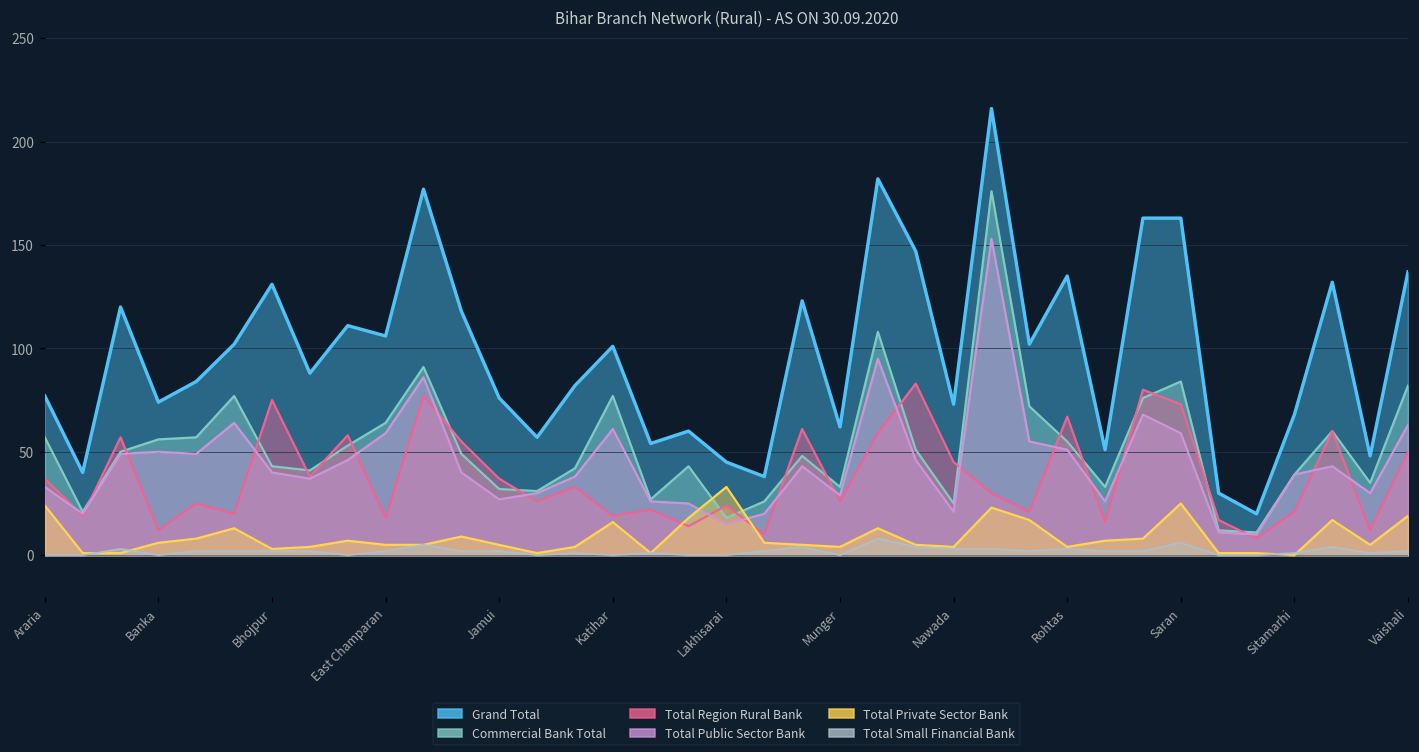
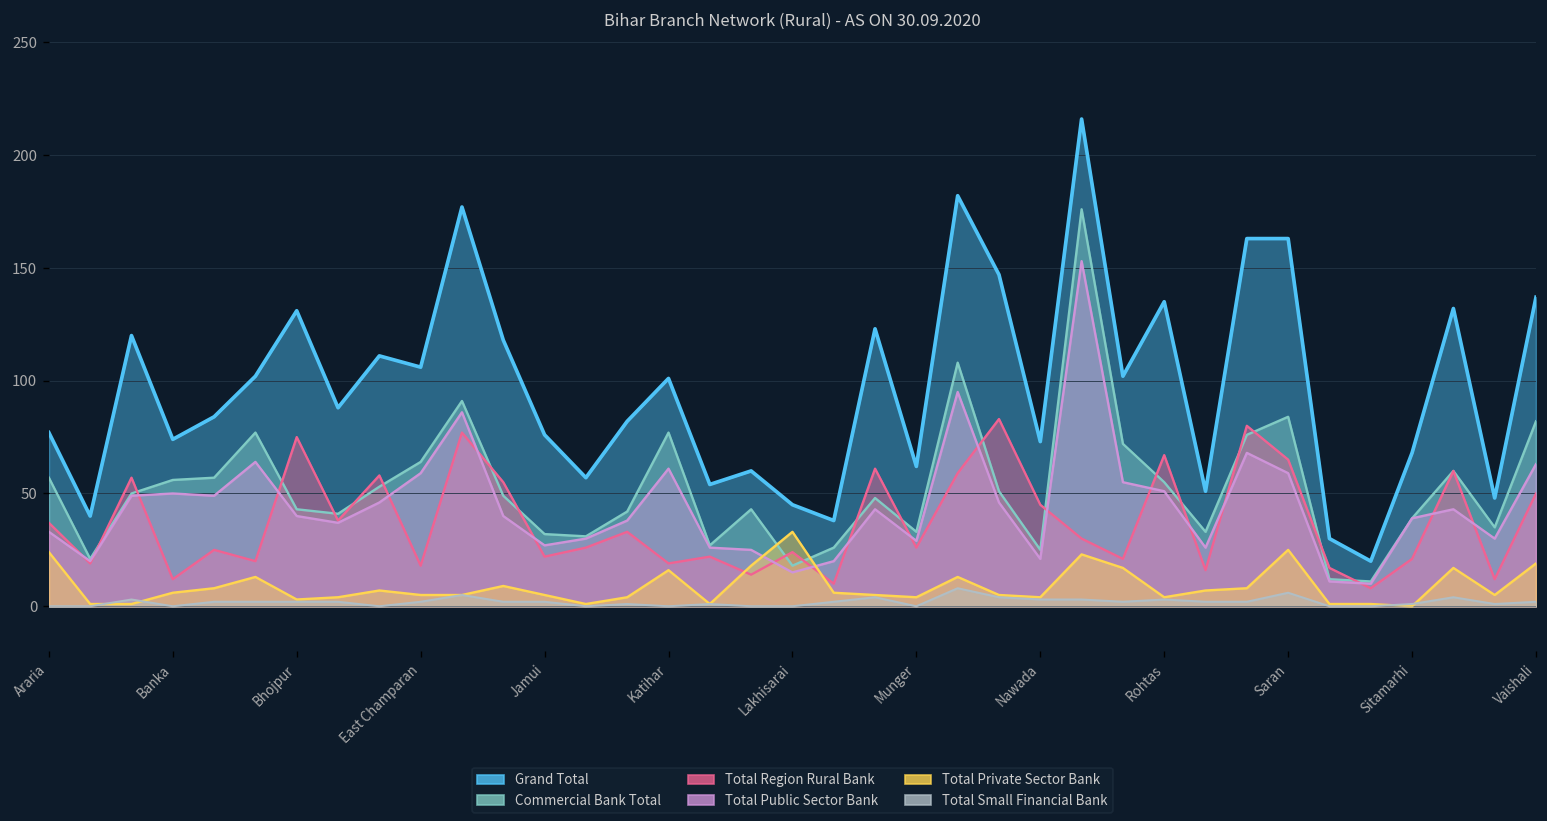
Total Region Rural Bank, Jamui: 37 -> 22
Total Region Rural Bank, Saran: 73 -> 65
